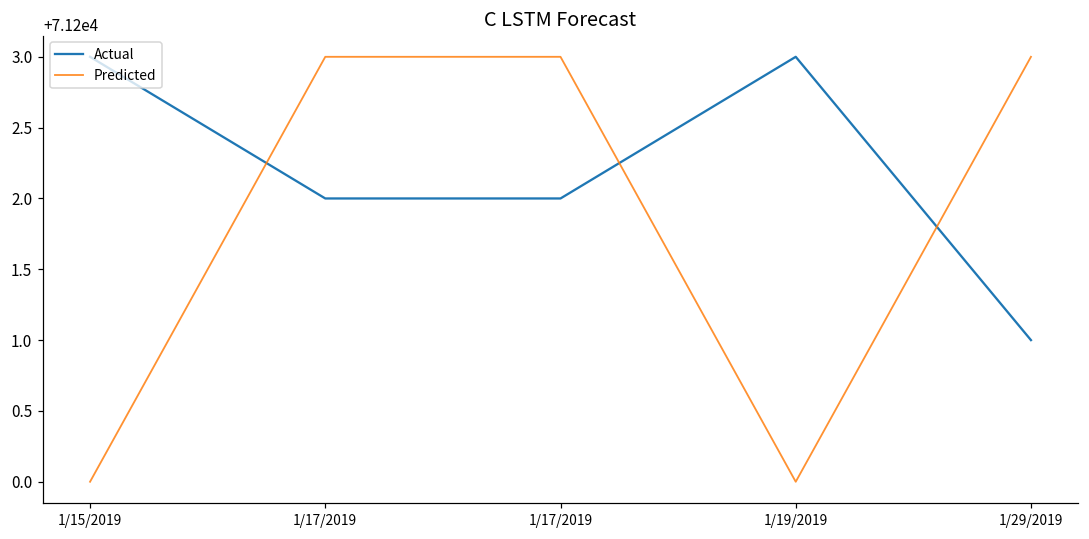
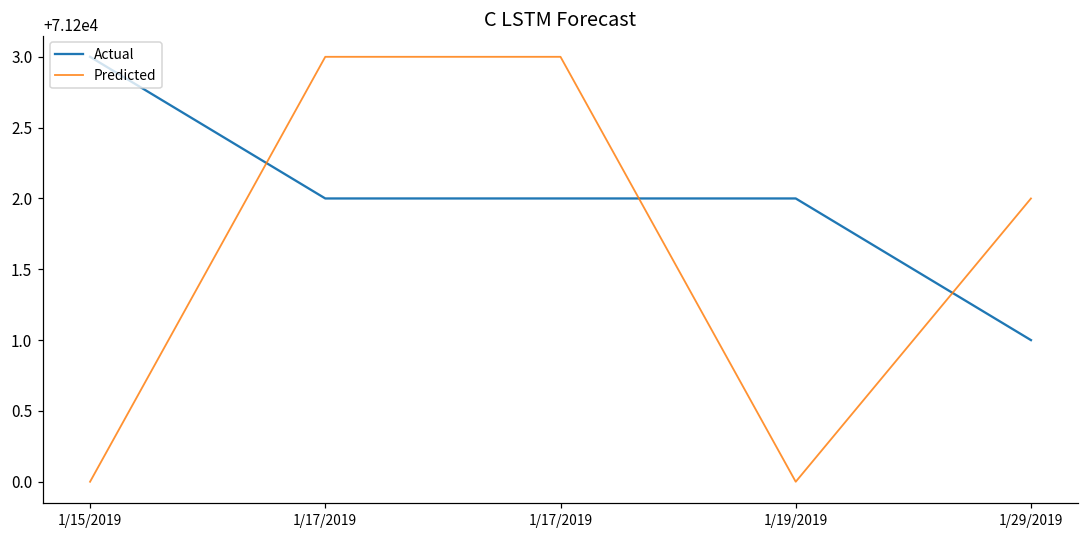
Actual, 1/19/2019: 71203 -> 71202
Predicted, 1/29/2019: 71203 -> 71202
